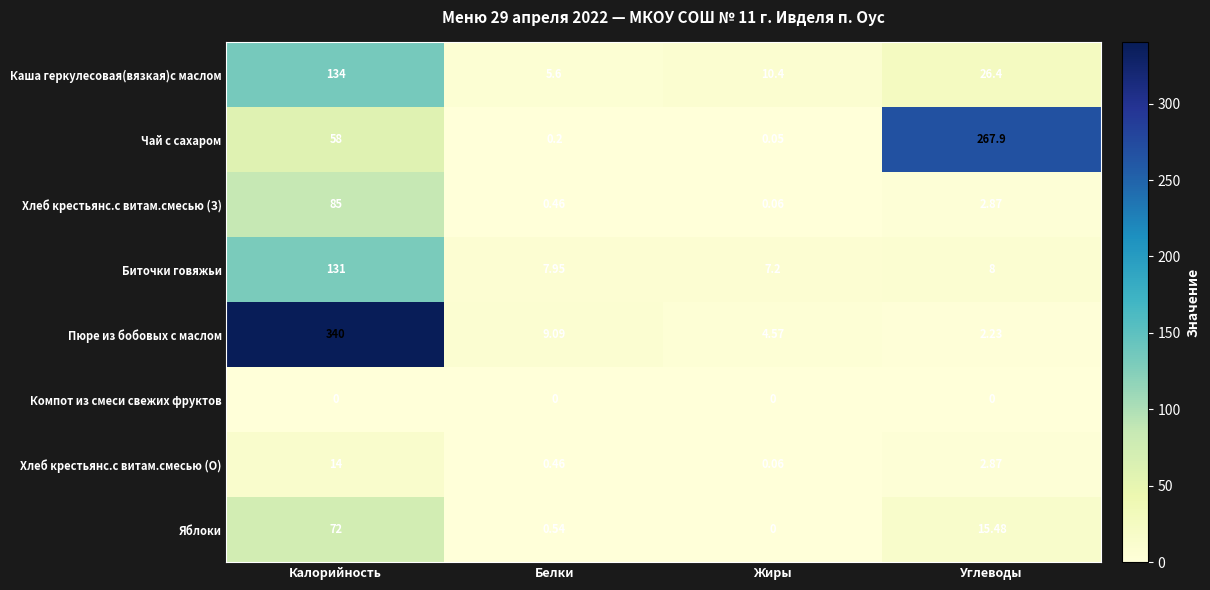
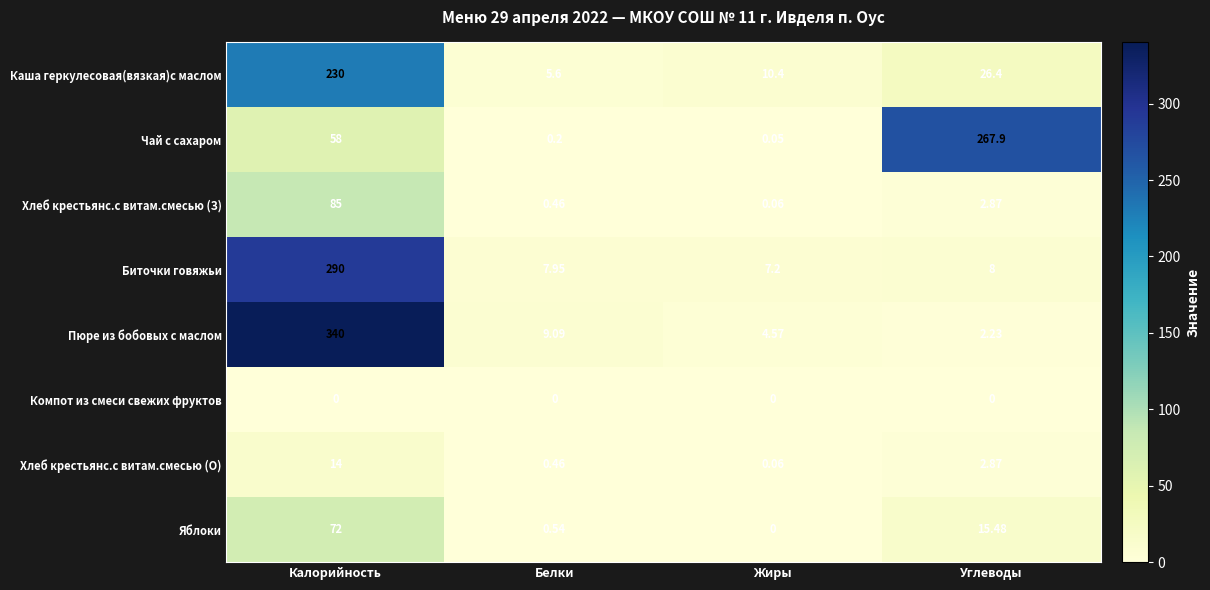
Каша геркулесовая(вязкая)с маслом, Калорийность: 134 -> 230
Биточки говяжьи, Калорийность: 131 -> 290
